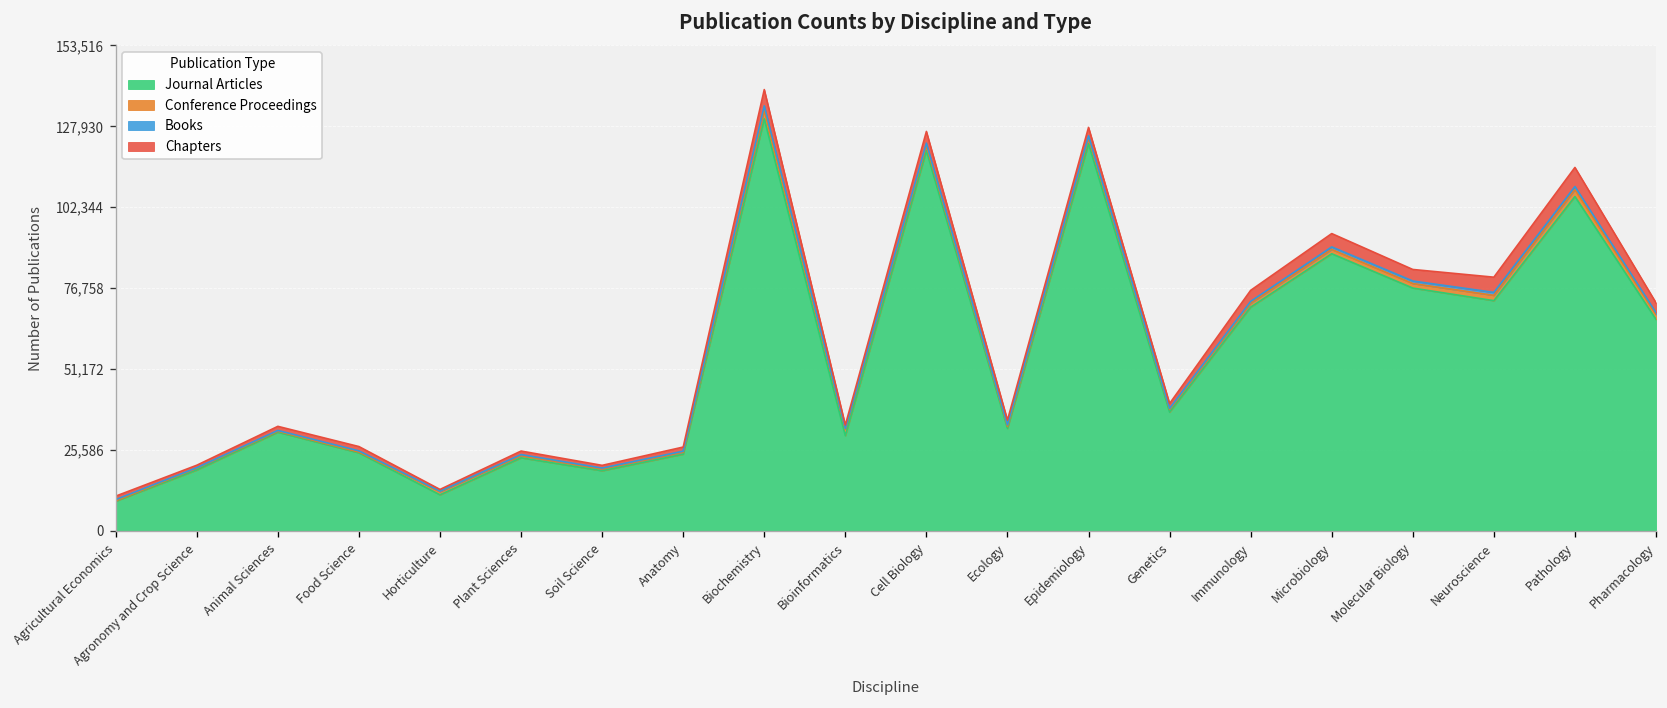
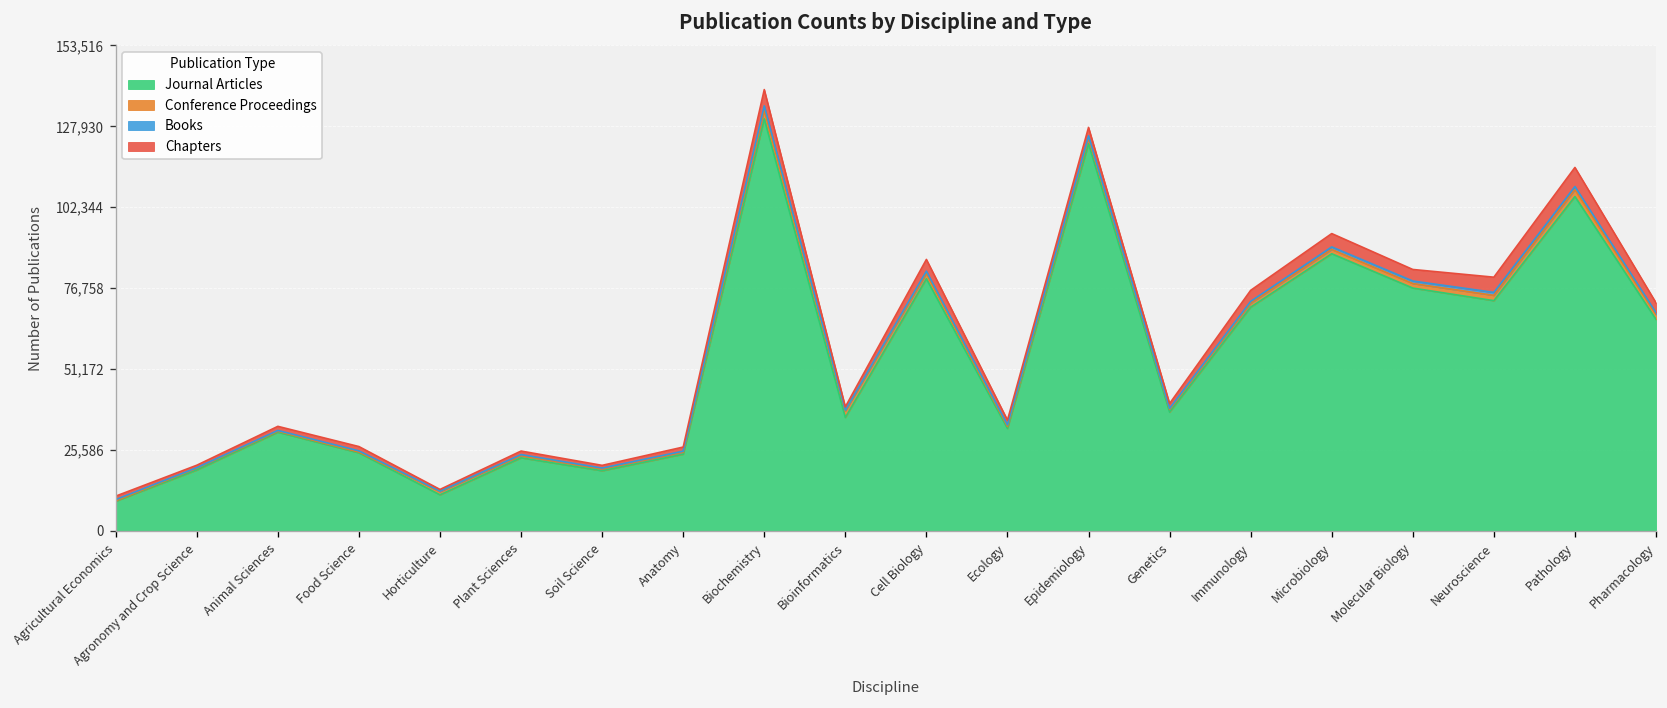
Journal Articles, Bioinformatics: 30,000 -> 36,000
Journal Articles, Cell Biology: 120,000 -> 80,000
